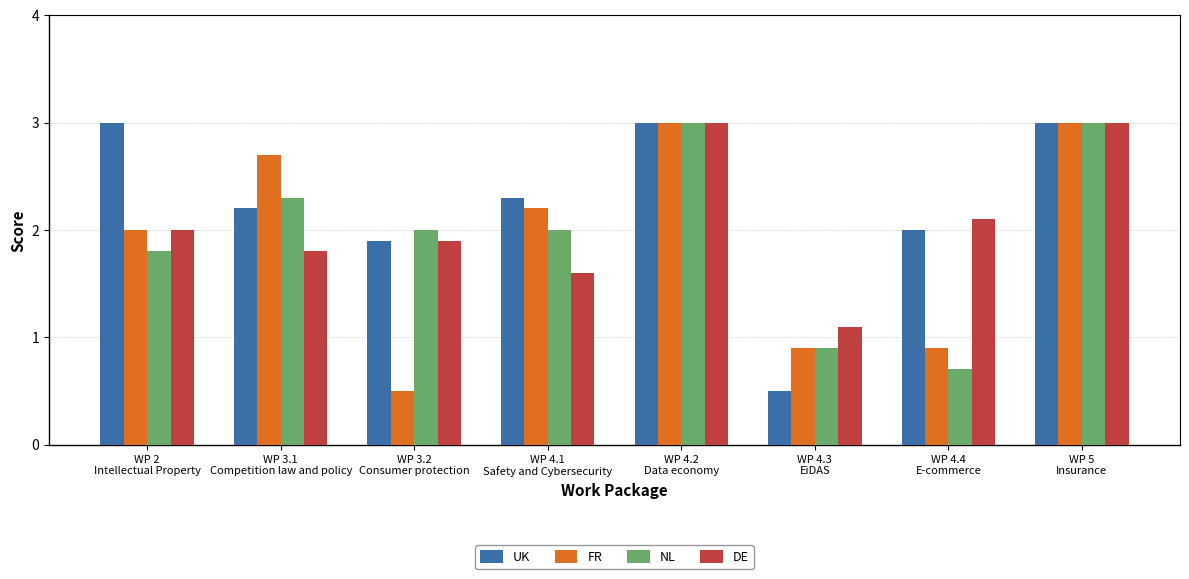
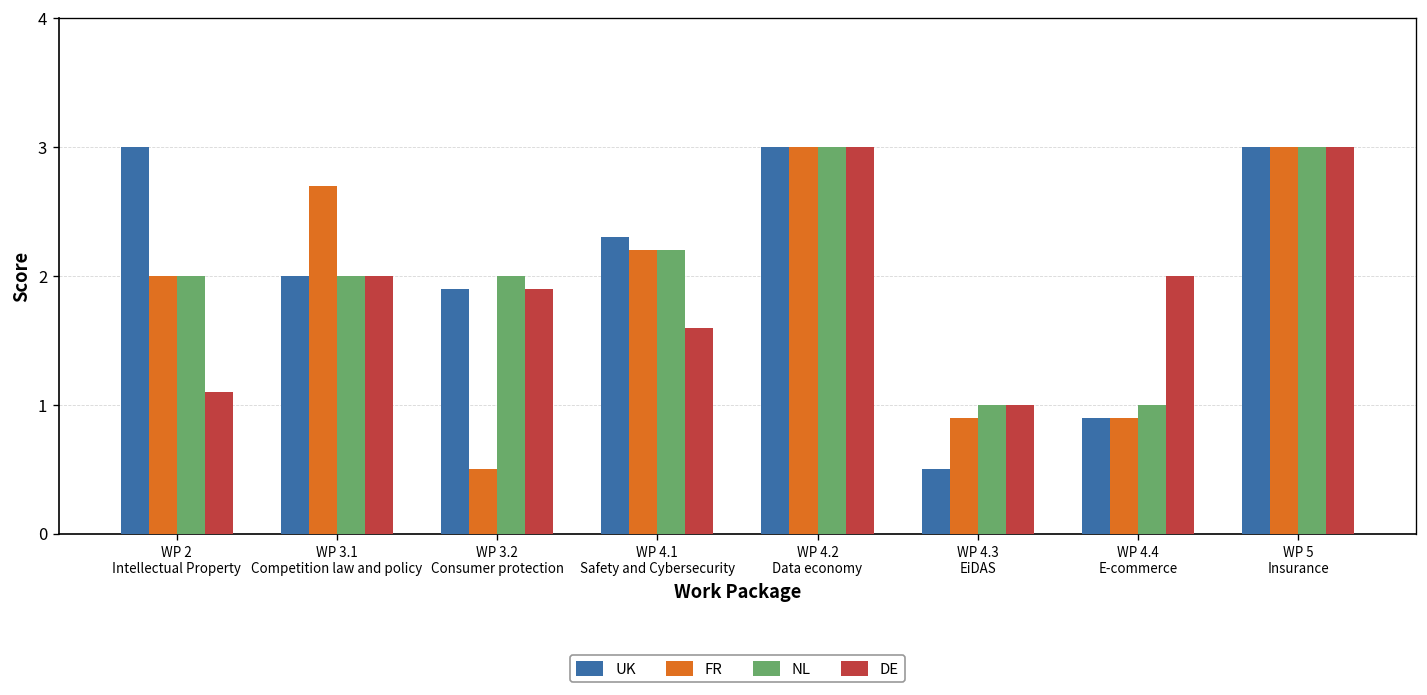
NL, WP 2 Intellectual Property: 1.8 -> 2.0
DE, WP 2 Intellectual Property: 2.0 -> 1.1
UK, WP 3.1 Competition law and policy: 2.2 -> 2.0
NL, WP 3.1 Competition law and policy: 2.3 -> 2.0
DE, WP 3.1 Competition law and policy: 1.8 -> 2.0
NL, WP 4.1 Safety and Cybersecurity: 2.0 -> 2.2
NL, WP 4.3 EiDAS: 0.9 -> 1.0
DE, WP 4.3 EiDAS: 1.1 -> 1.0
UK, WP 4.4 E-commerce: 2.0 -> 0.9
NL, WP 4.4 E-commerce: 0.7 -> 1.0
DE, WP 4.4 E-commerce: 2.1 -> 2.0
